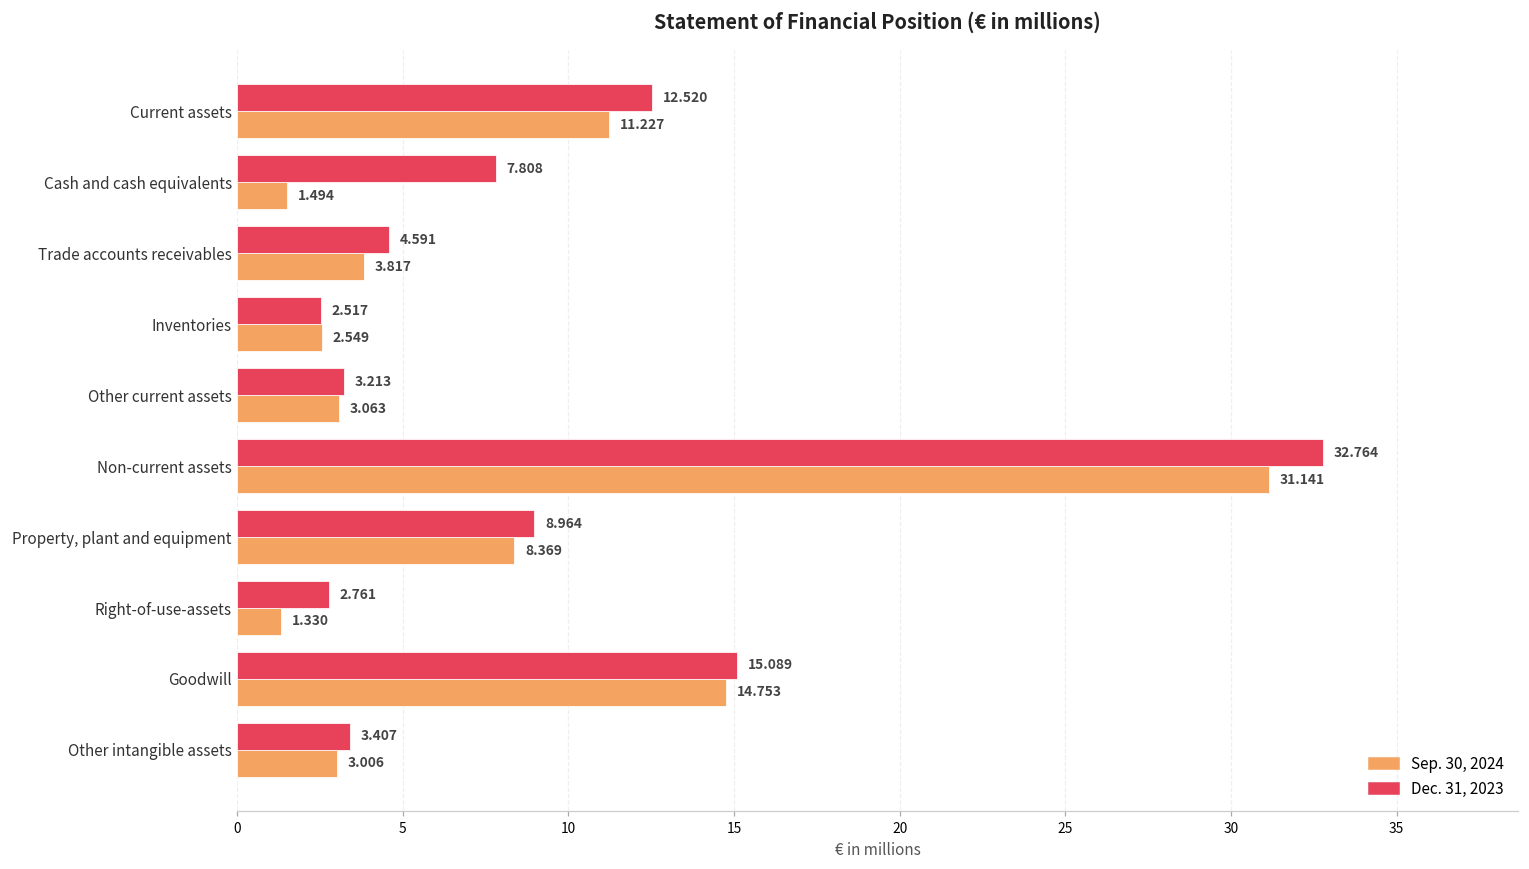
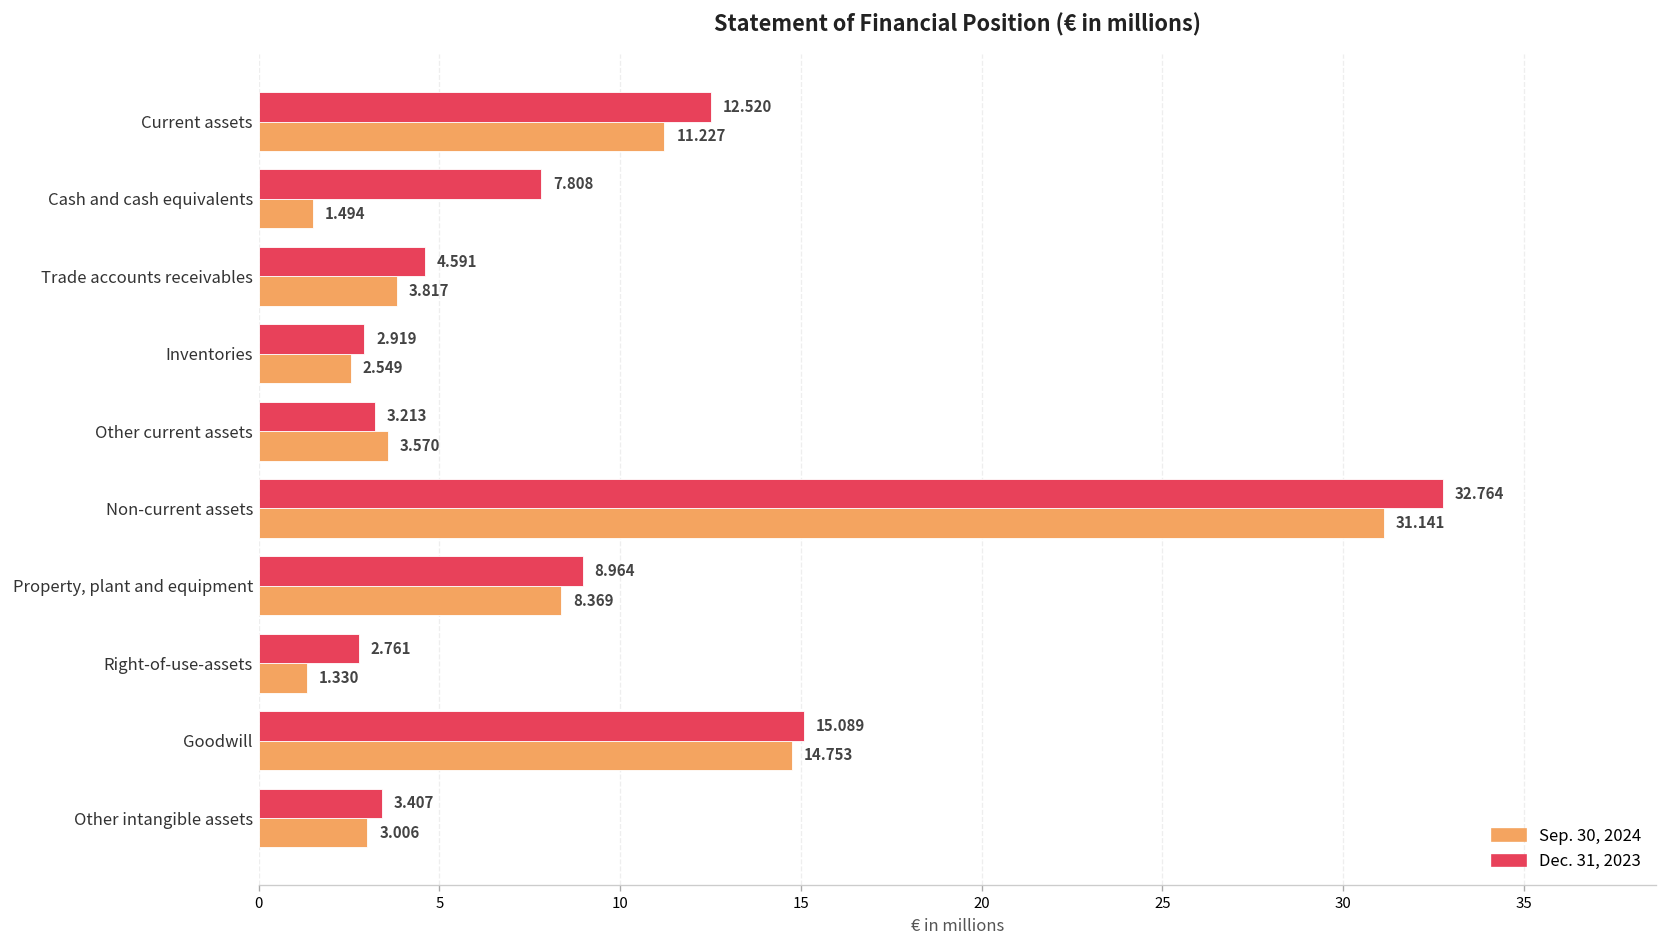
Dec. 31, 2023, Inventories: 2.517 -> 2.919
Sep. 30, 2024, Other current assets: 3.063 -> 3.570
